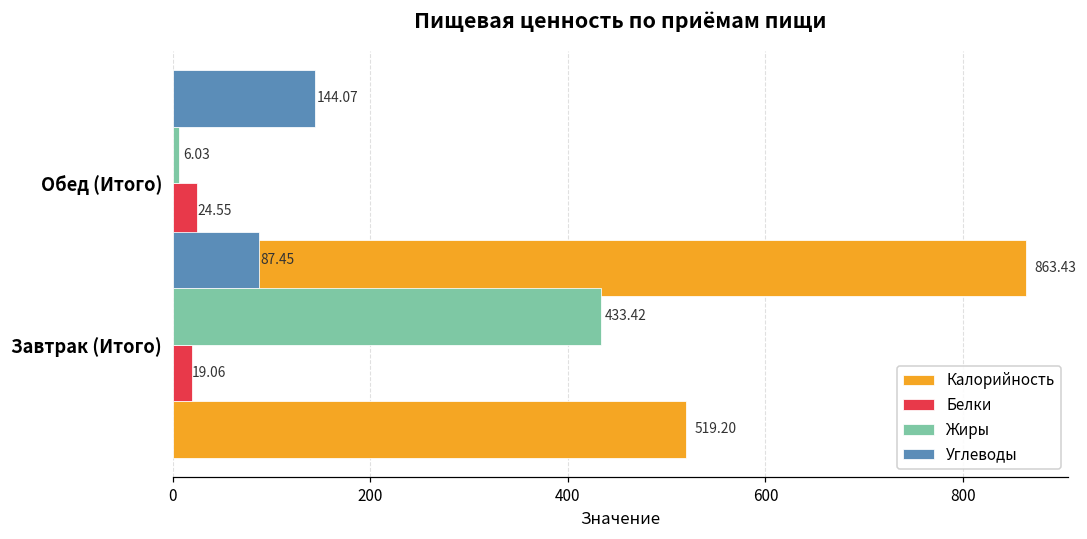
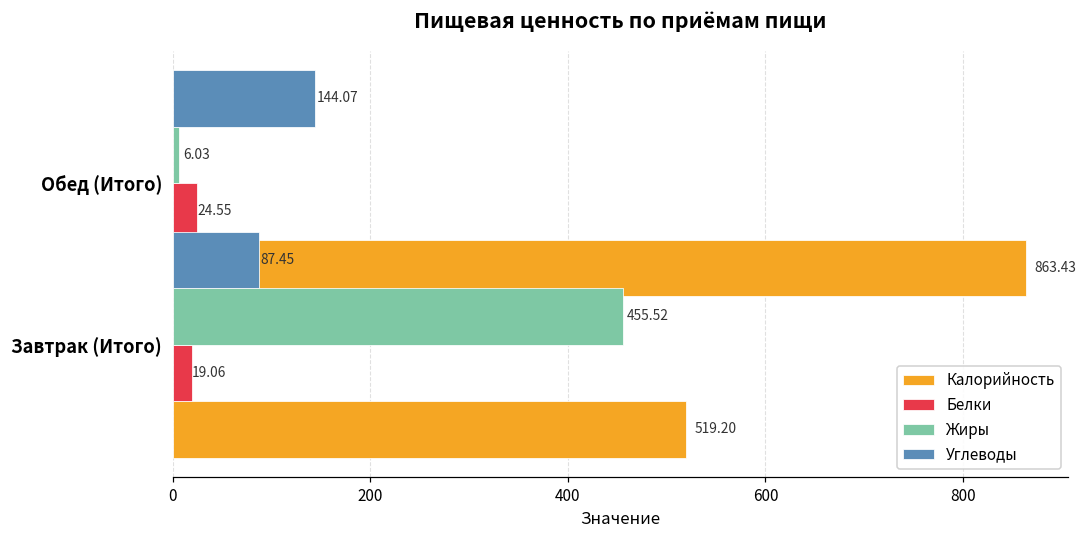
Жиры, Завтрак (Итого): 433.42 -> 455.52
